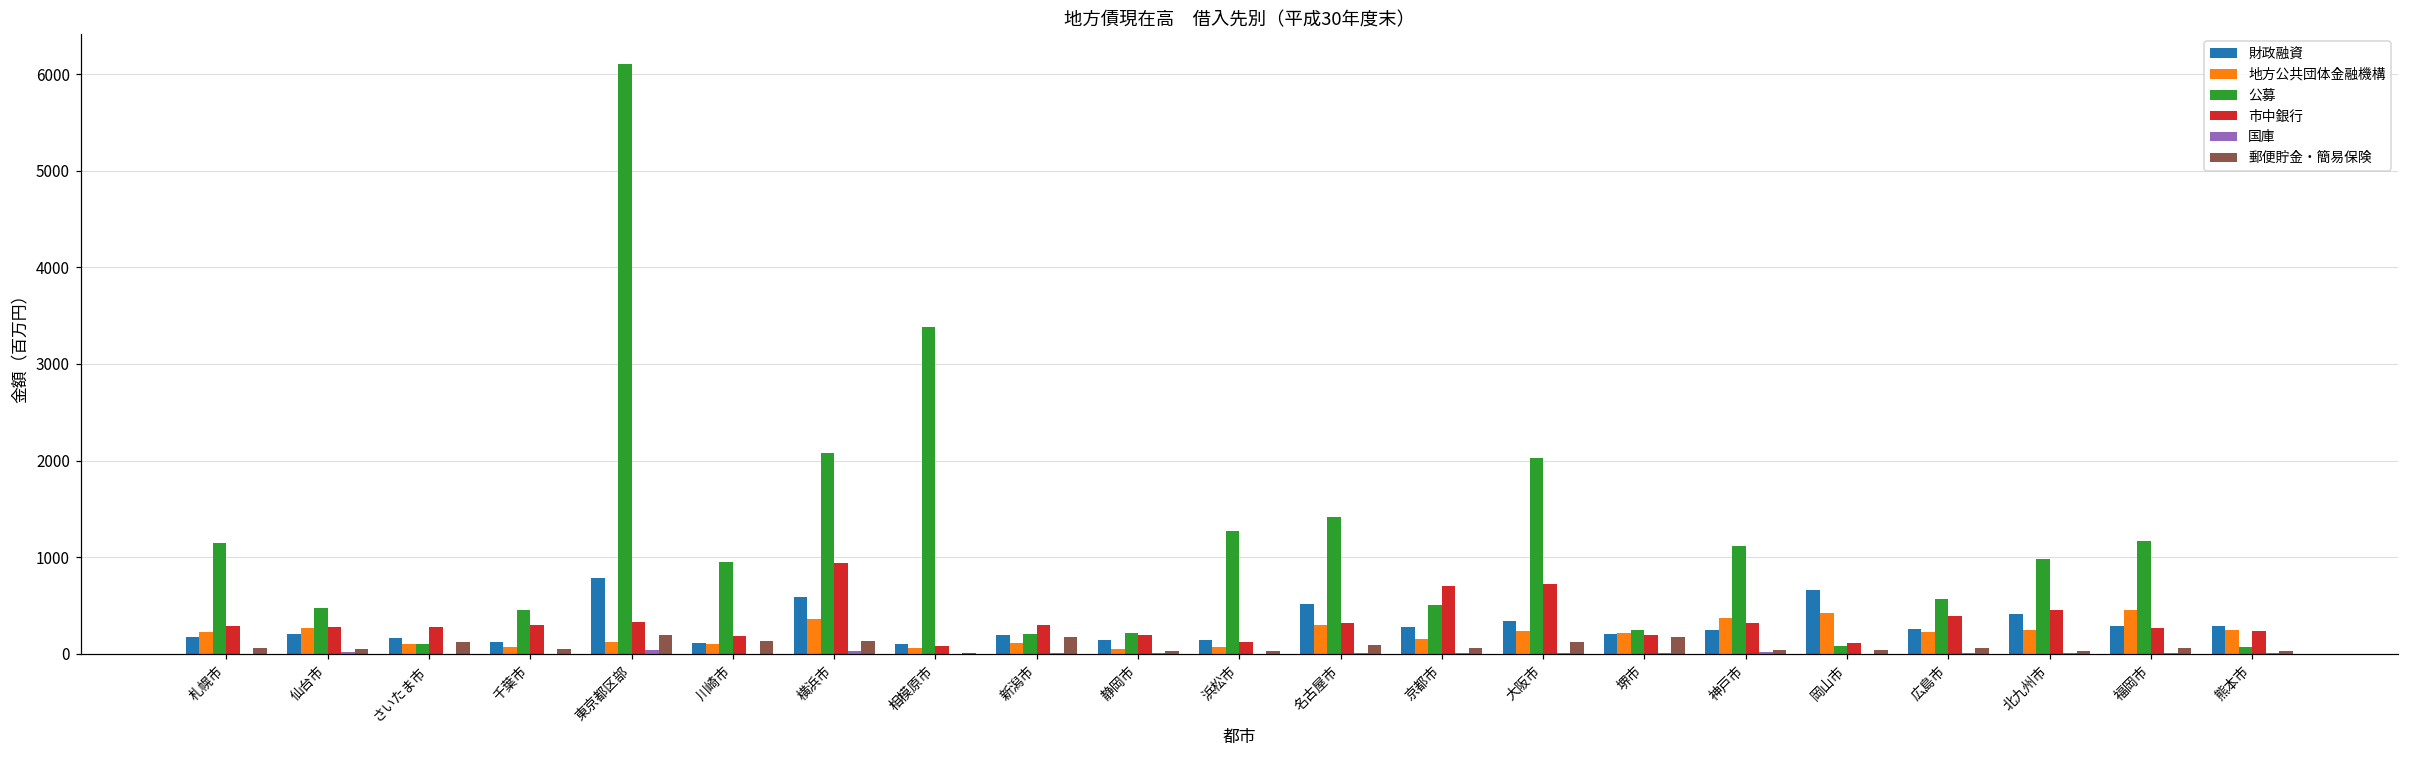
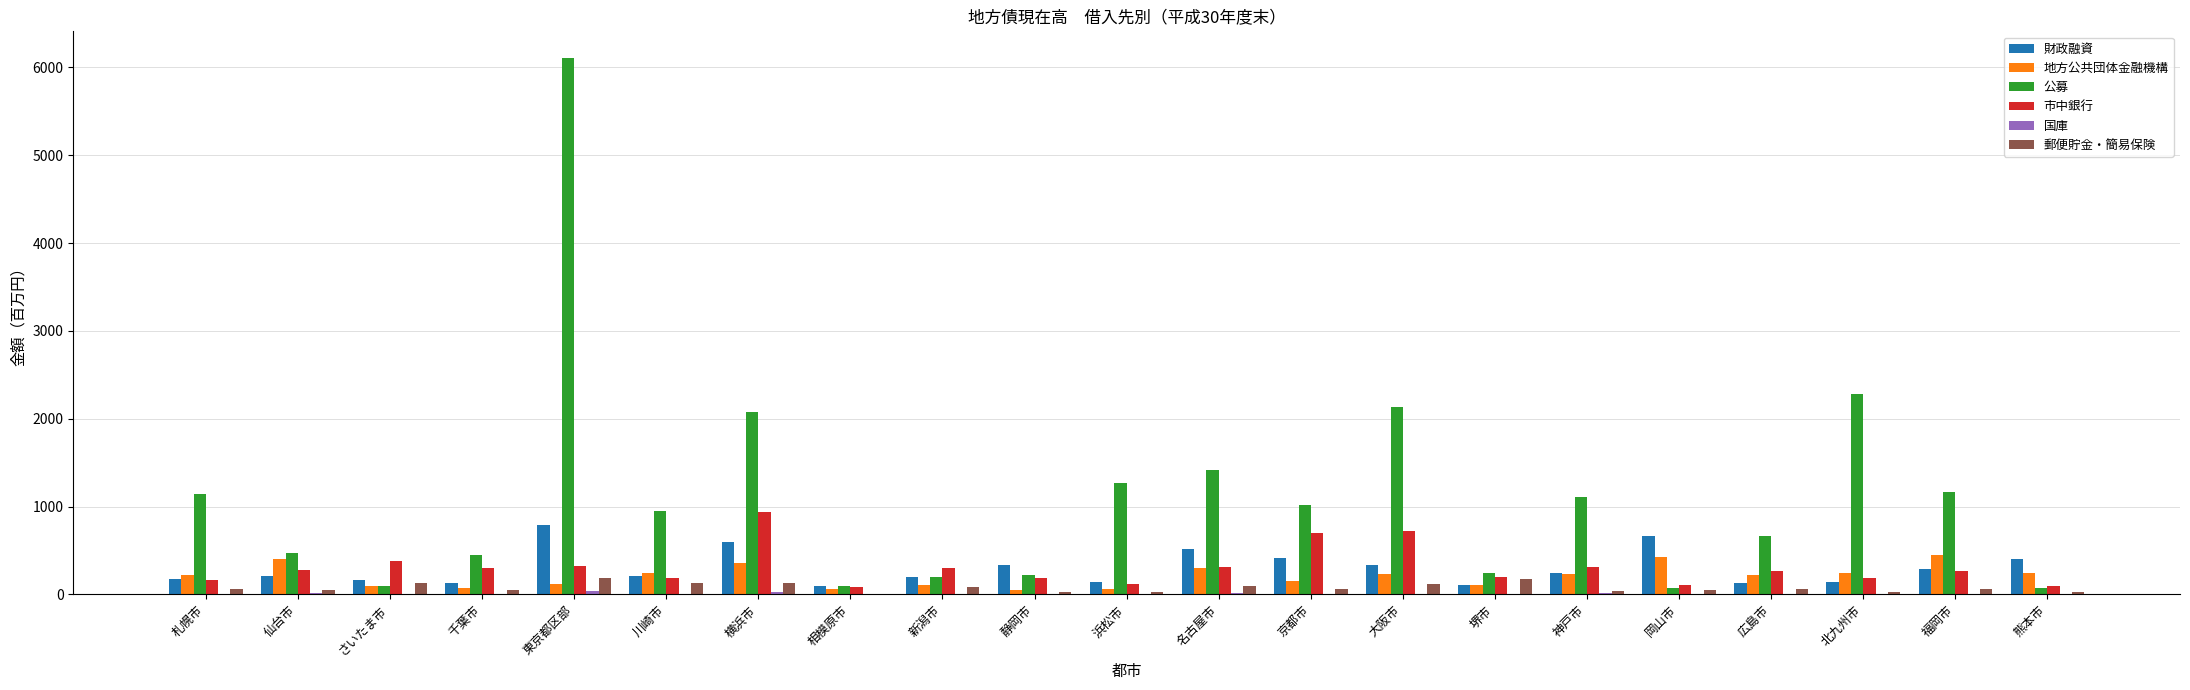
市中銀行, 札幌市: 300 -> 200
地方公共団体金融機構, 仙台市: 300 -> 400
市中銀行, さいたま市: 300 -> 400
財政融資, 川崎市: 100 -> 200
地方公共団体金融機構, 川崎市: 100 -> 200
公募, 相模原市: 3400 -> 100
郵便貯金・簡易保険, 新潟市: 200 -> 100
財政融資, 静岡市: 100 -> 300
財政融資, 京都市: 300 -> 400
公募, 京都市: 500 -> 1000
公募, 大阪市: 2000 -> 2100
財政融資, 堺市: 200 -> 100
地方公共団体金融機構, 堺市: 200 -> 100
地方公共団体金融機構, 神戸市: 400 -> 200
財政融資, 広島市: 300 -> 100
公募, 広島市: 600 -> 700
市中銀行, 広島市: 400 -> 300
財政融資, 北九州市: 400 -> 100
公募, 北九州市: 1000 -> 2300
市中銀行, 北九州市: 500 -> 200
財政融資, 熊本市: 300 -> 400
市中銀行, 熊本市: 200 -> 100
